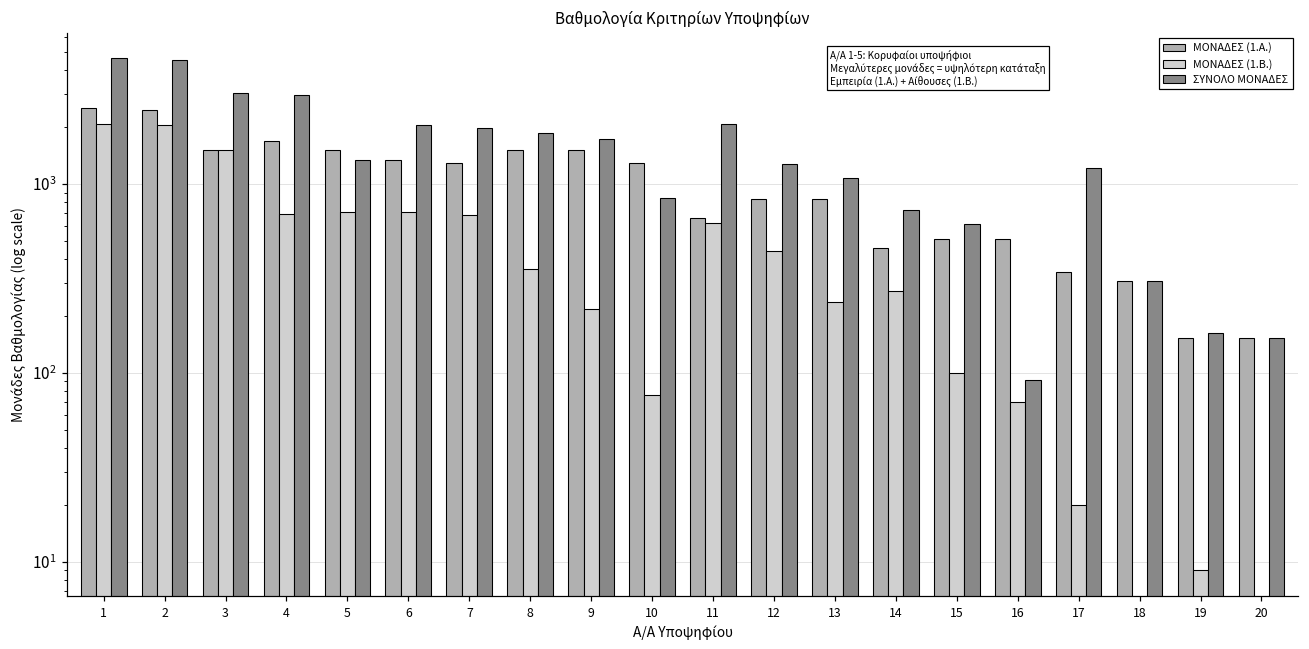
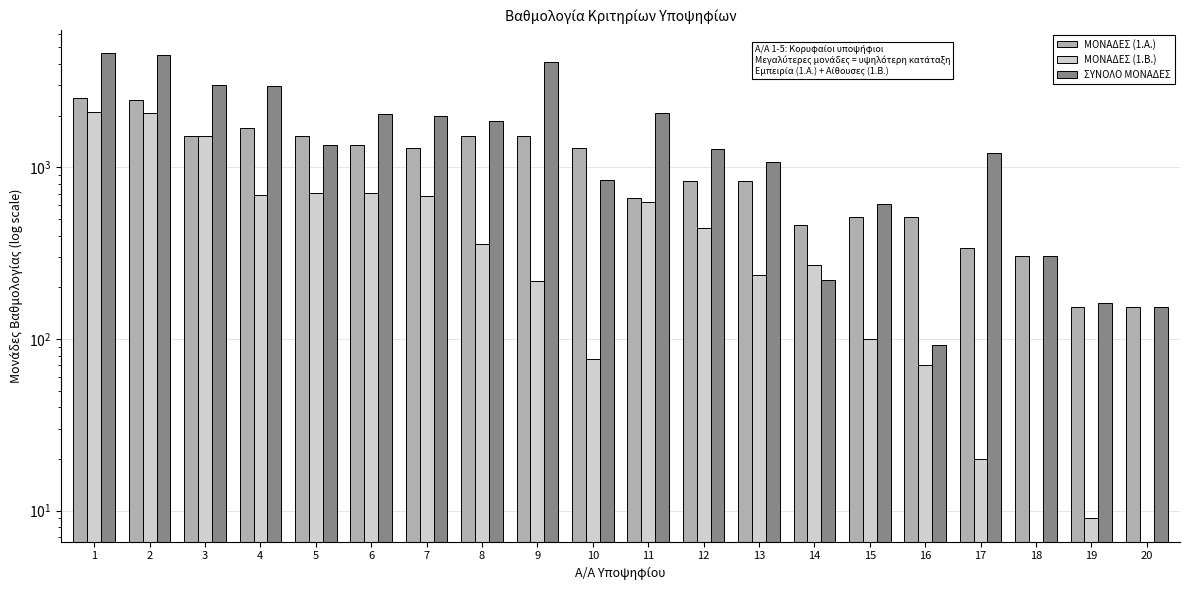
ΣΥΝΟΛΟ ΜΟΝΑΔΕΣ, 9: 1700 -> 4100
ΣΥΝΟΛΟ ΜΟΝΑΔΕΣ, 14: 730 -> 220
